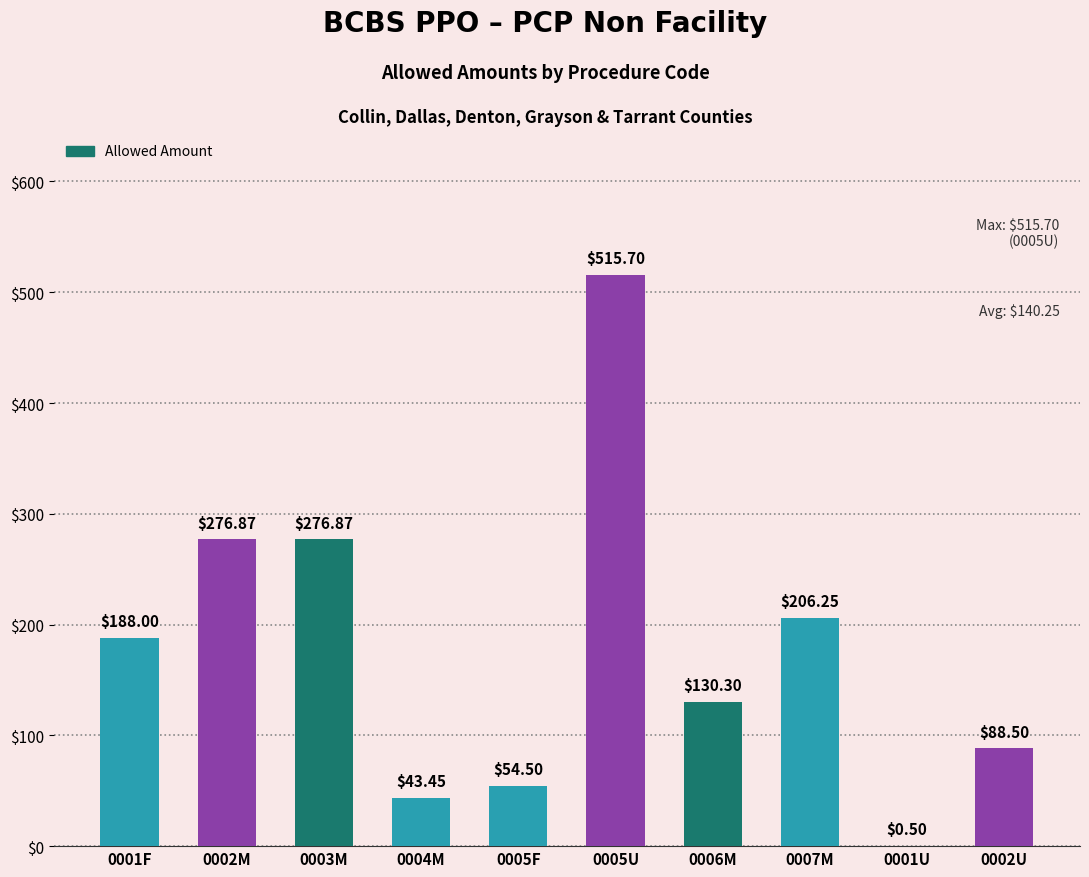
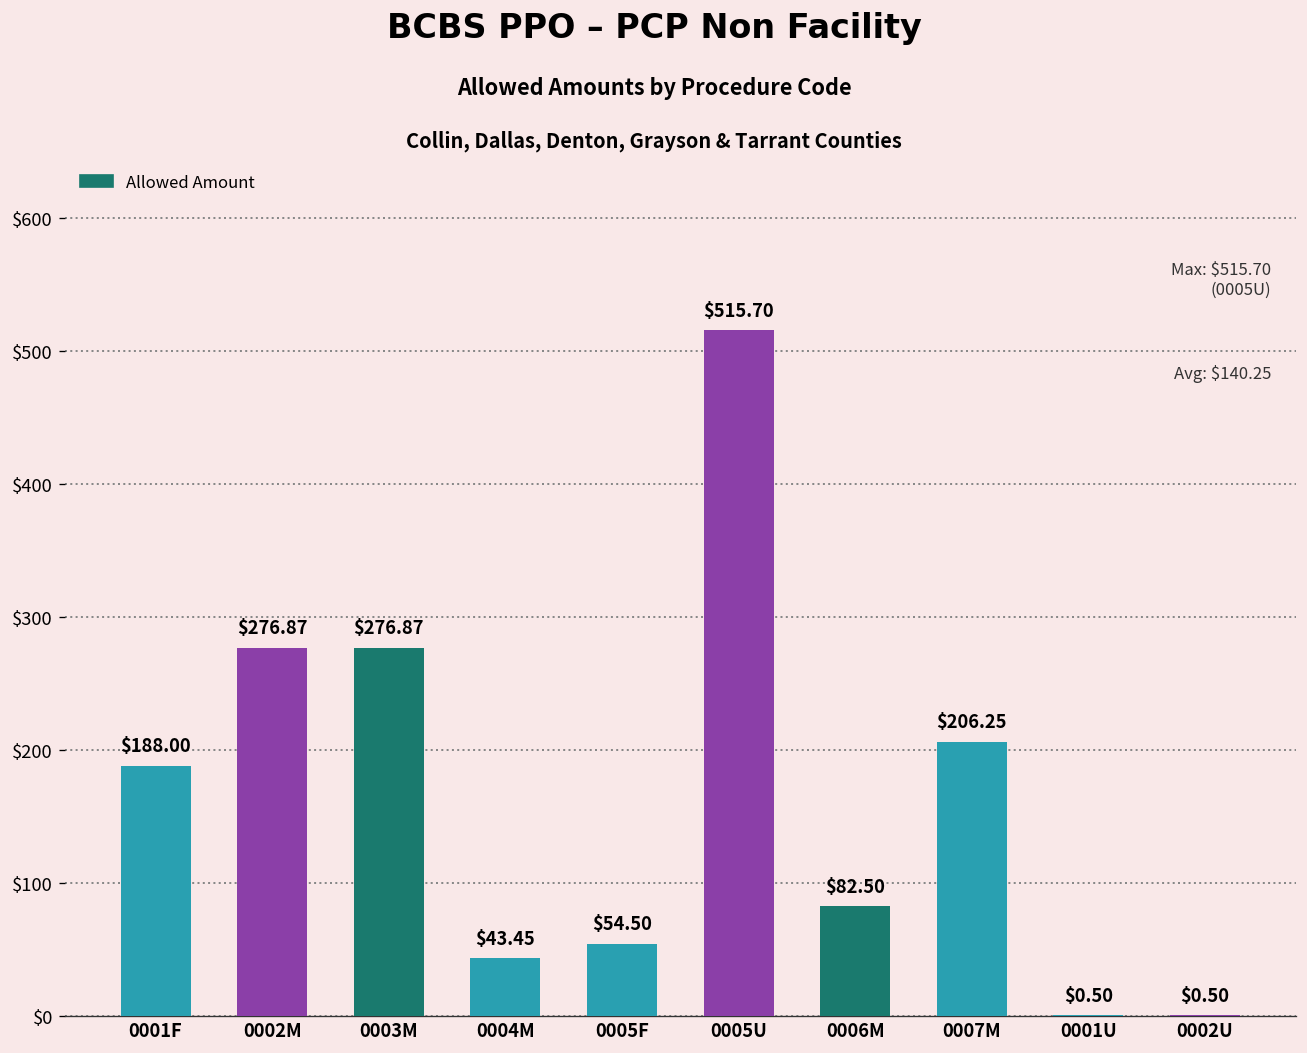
0006M: $130.30 -> $82.50
0002U: $88.50 -> $0.50
